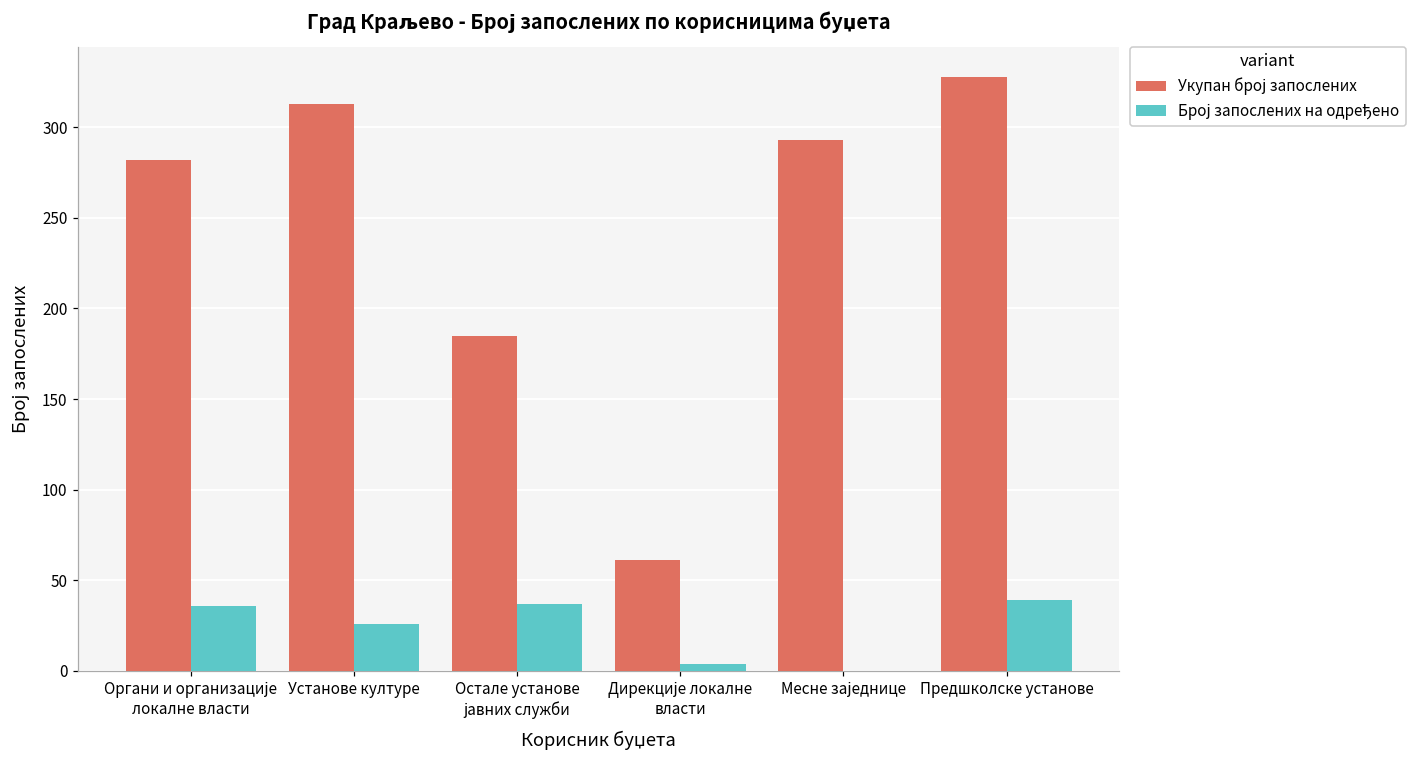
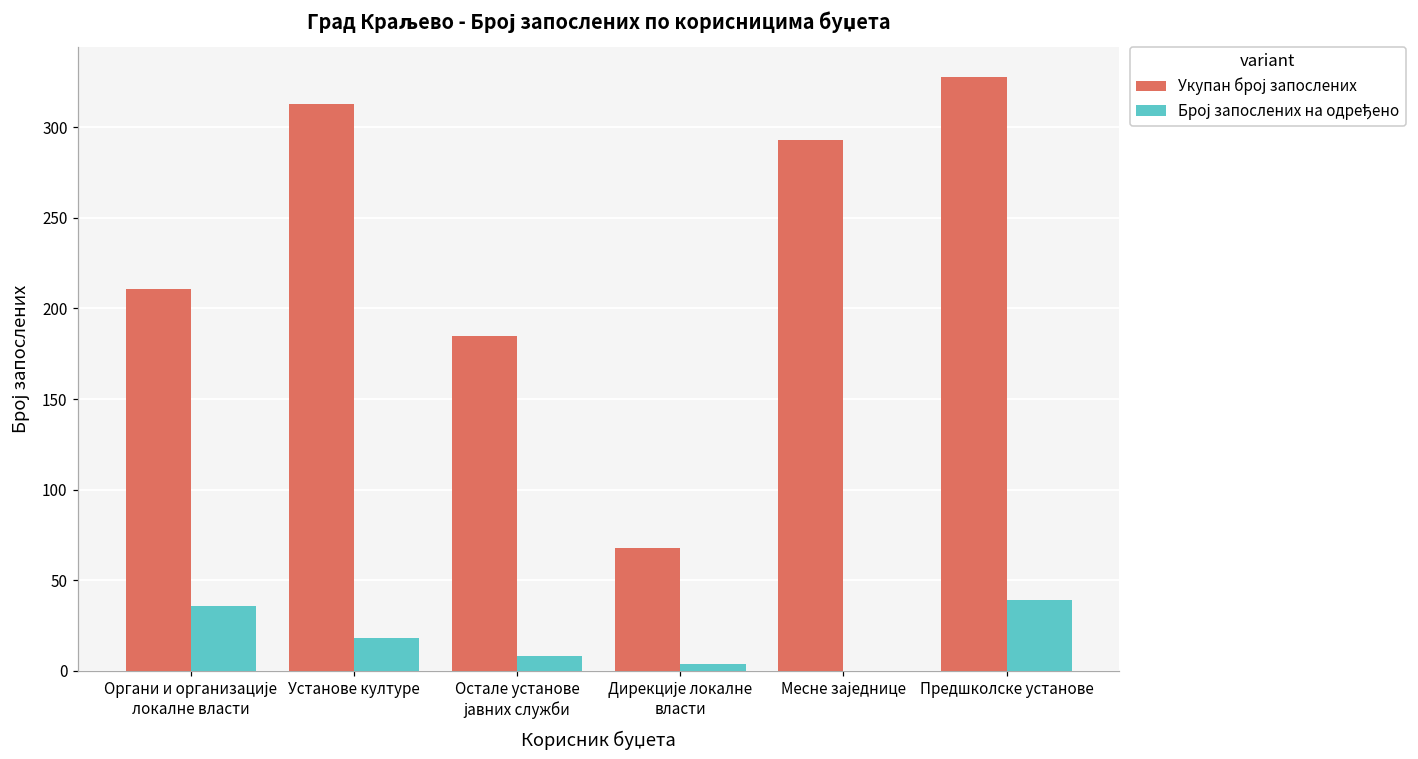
Укупан број запослених, Органи и организације локалне власти: 282 -> 211
Број запослених на одређено, Установе културе: 26 -> 18
Број запослених на одређено, Остале установе јавних служби: 37 -> 8
Укупан број запослених, Дирекције локалне власти: 61 -> 68
